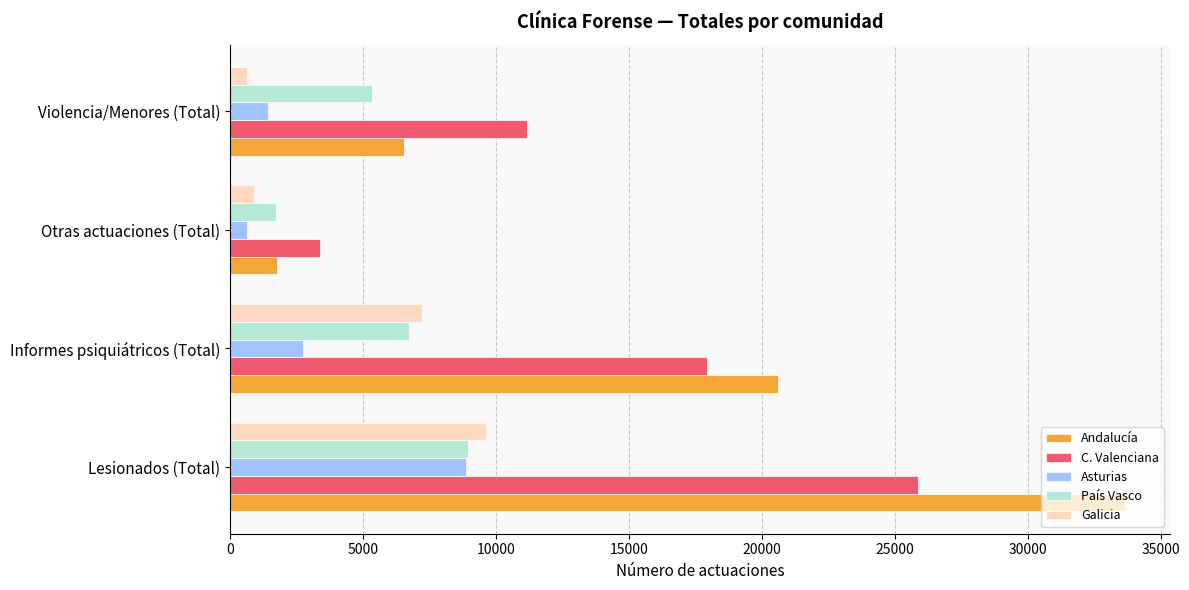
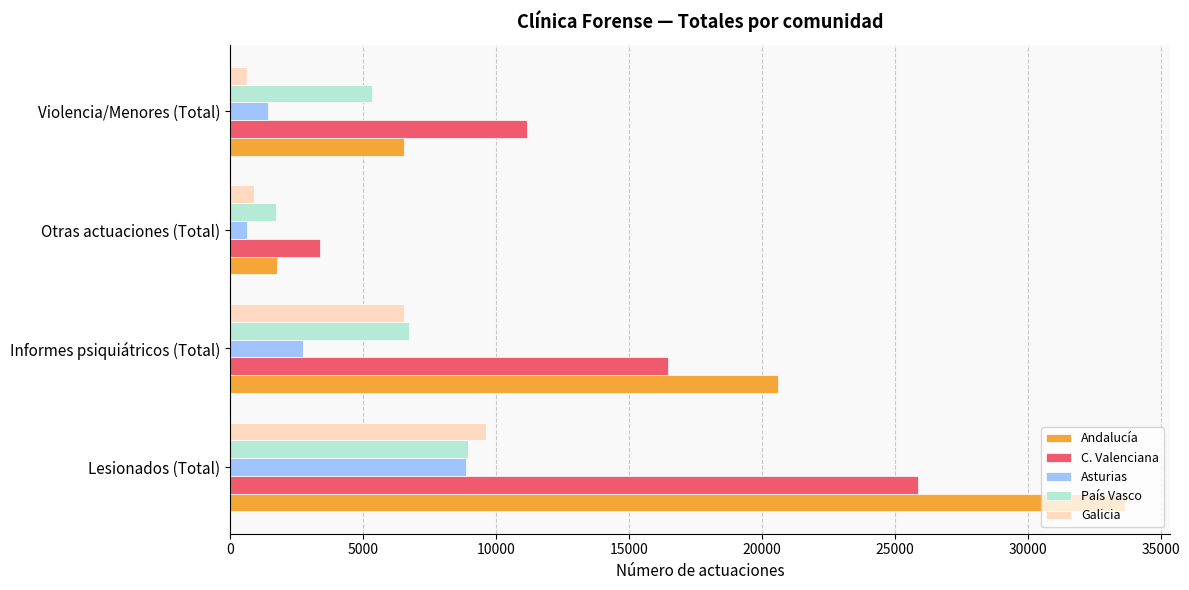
Galicia, Informes psiquiátricos (Total): 7200 -> 6600
C. Valenciana, Informes psiquiátricos (Total): 17900 -> 16500
